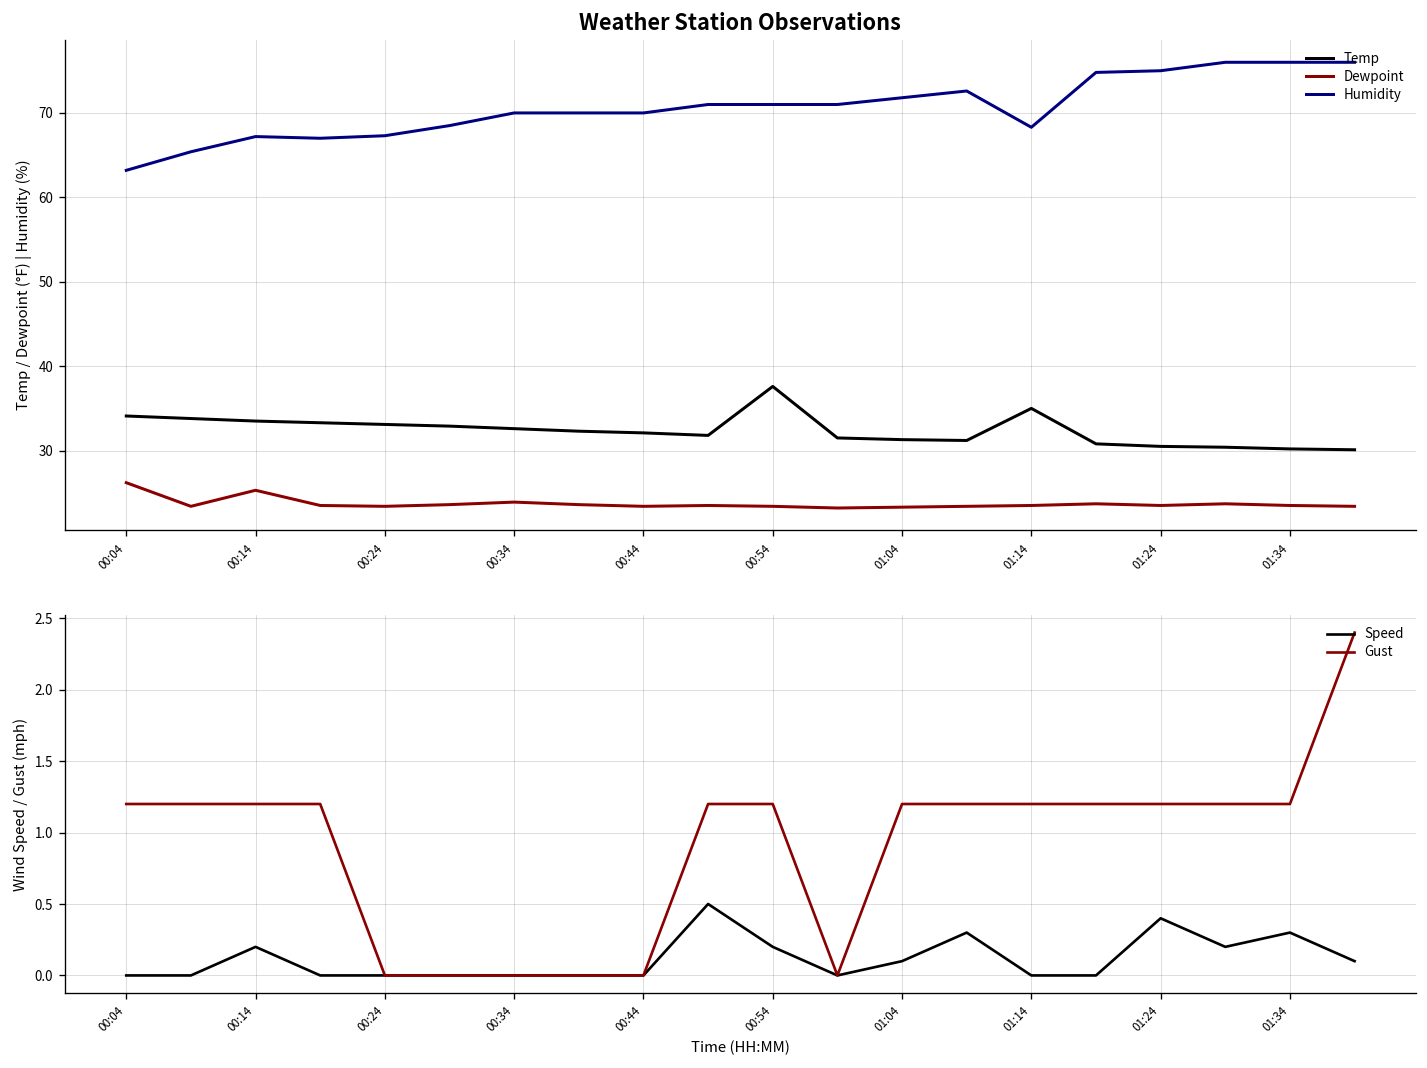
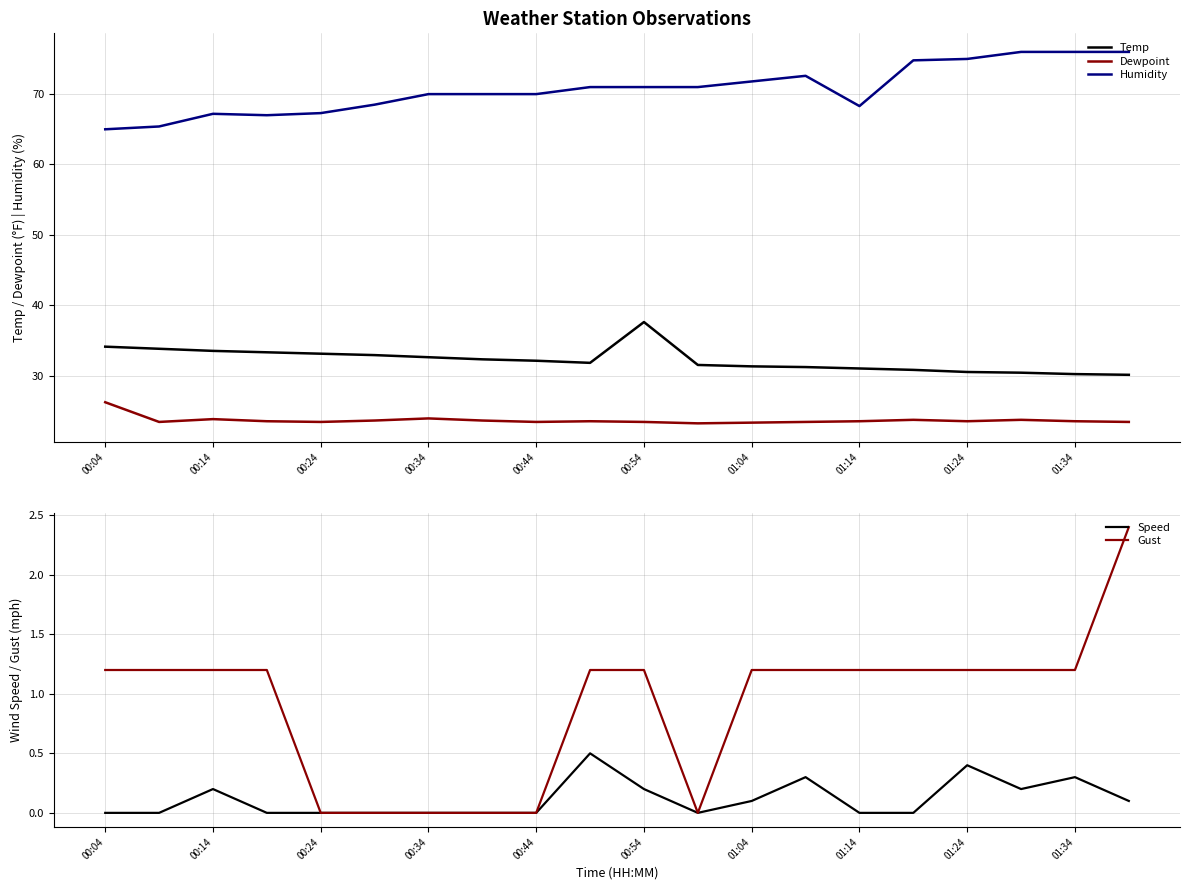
Weather Station Observations, Humidity, 00:04: 63 -> 65
Weather Station Observations, Dewpoint, 00:14: 25 -> 24
Weather Station Observations, Temp, 01:14: 35 -> 31
